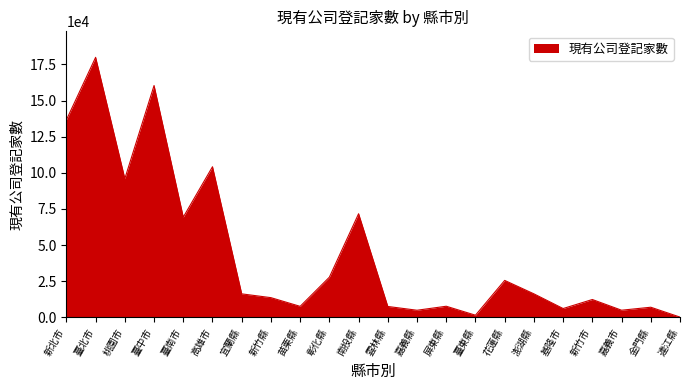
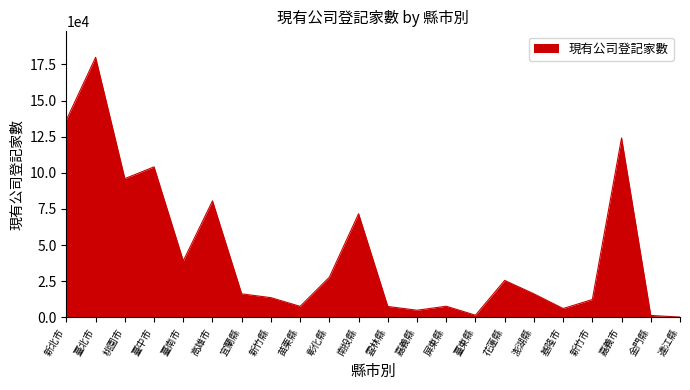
臺中市: 160000 -> 104000
臺南市: 69000 -> 39000
高雄市: 104000 -> 81000
嘉義市: 5000 -> 124000
金門縣: 7000 -> 1000
